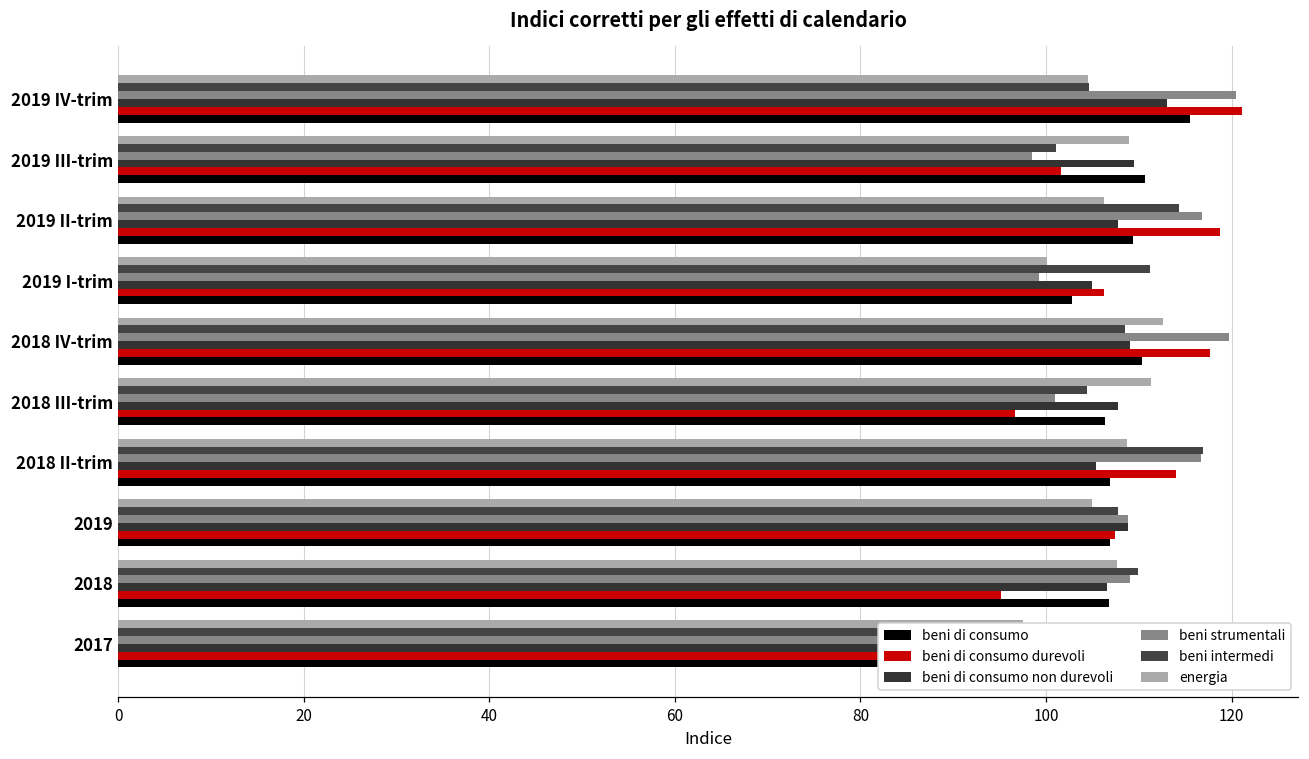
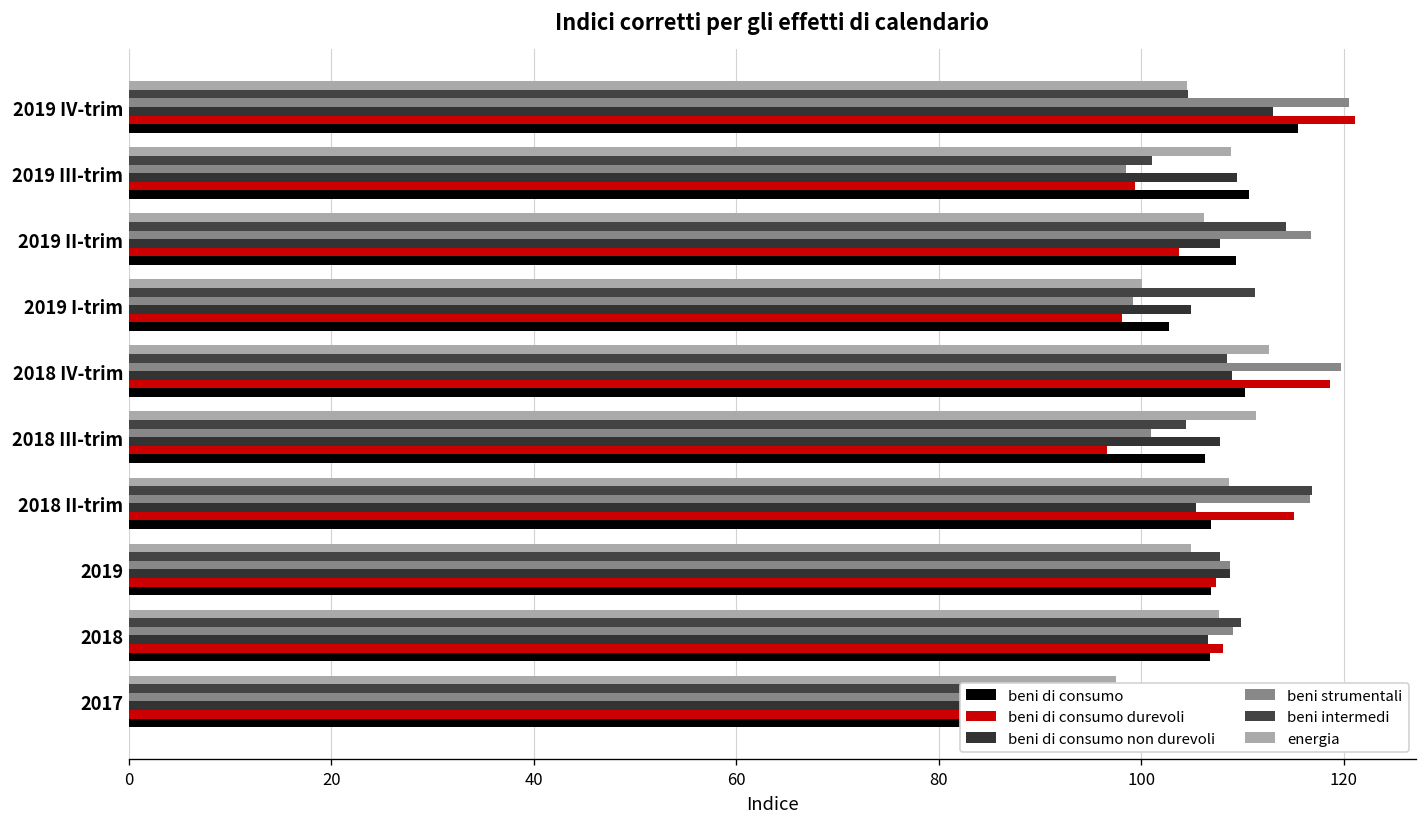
beni di consumo durevoli, 2019 III-trim: 102 -> 99
beni di consumo durevoli, 2019 II-trim: 119 -> 104
beni di consumo durevoli, 2019 I-trim: 106 -> 98
beni di consumo durevoli, 2018 IV-trim: 118 -> 119
beni di consumo durevoli, 2018 II-trim: 114 -> 115
beni di consumo durevoli, 2018: 95 -> 108
